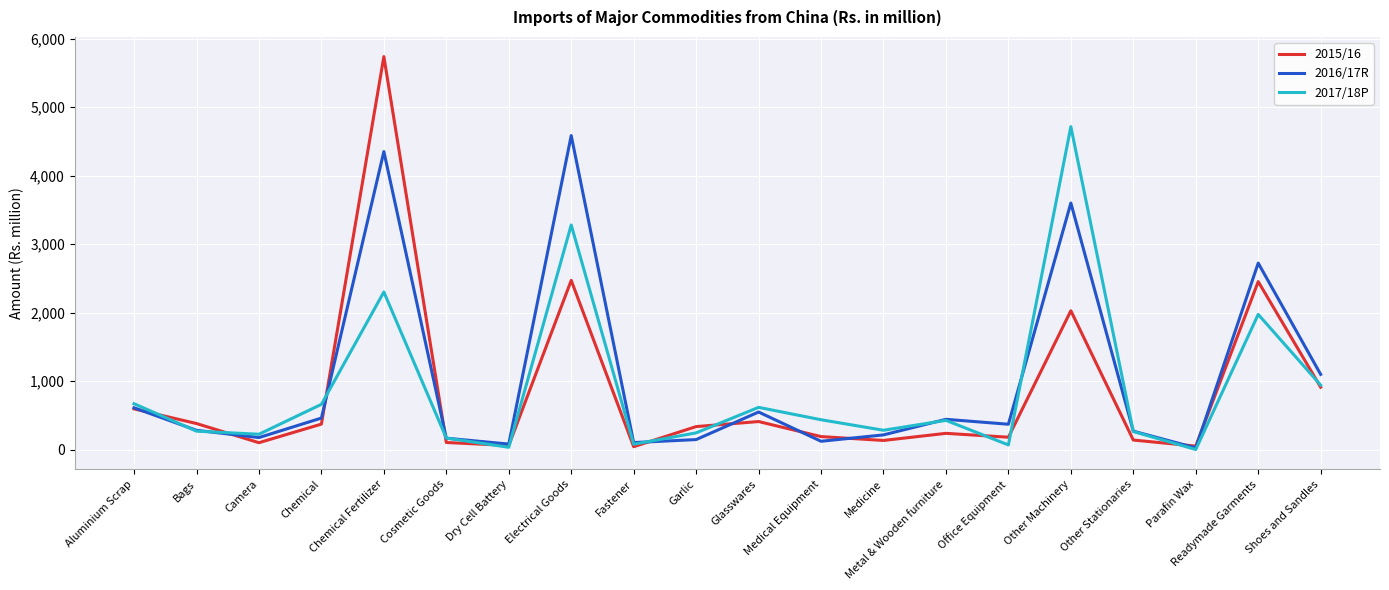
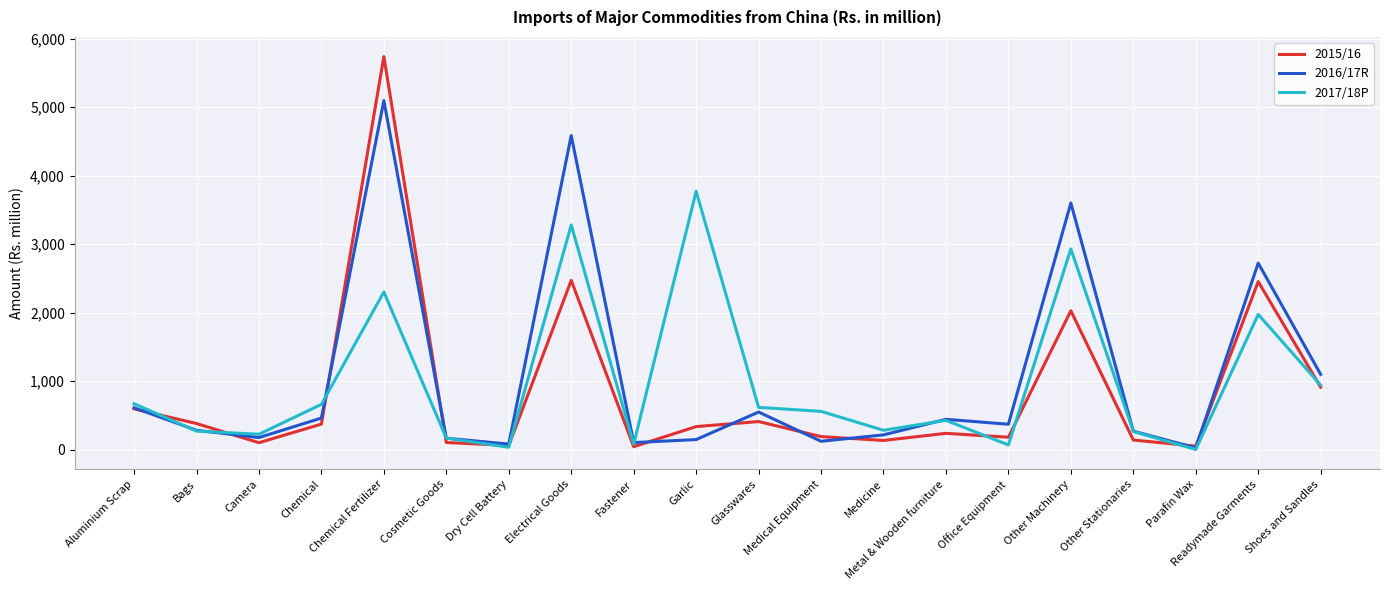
2016/17R, Chemical Fertilizer: 4,400 -> 5,100
2017/18P, Garlic: 200 -> 3,800
2017/18P, Medical Equipment: 400 -> 600
2017/18P, Other Machinery: 4,700 -> 2,900
